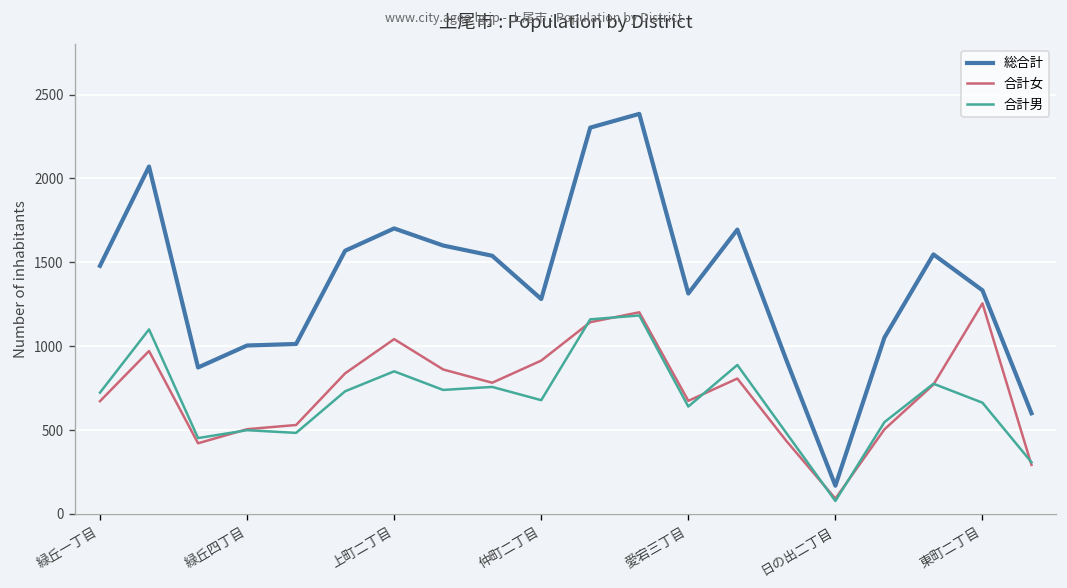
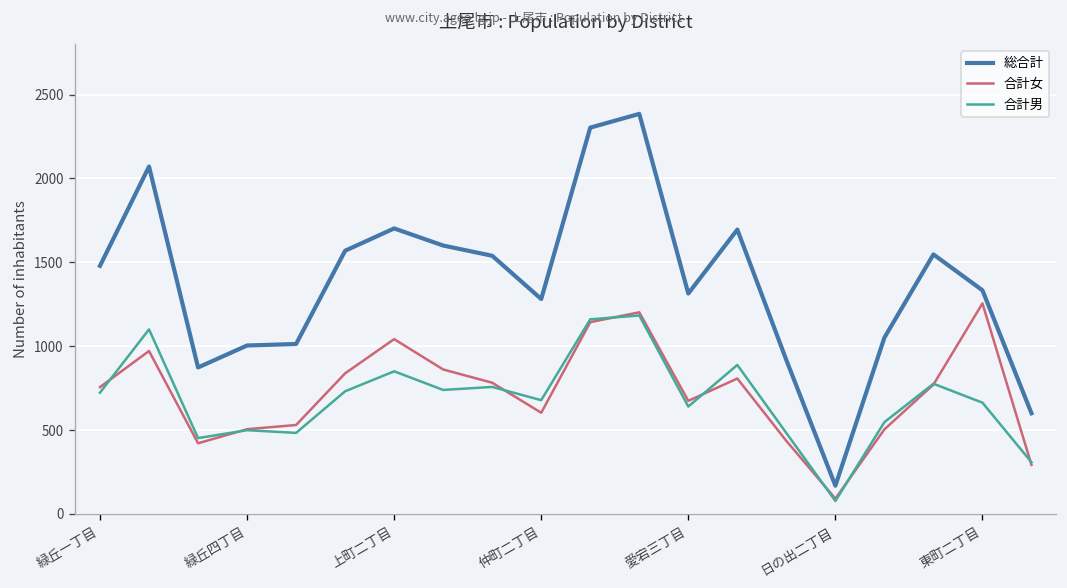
合計女, 緑丘一丁目: 670 -> 760
合計女, 仲町二丁目: 910 -> 600
